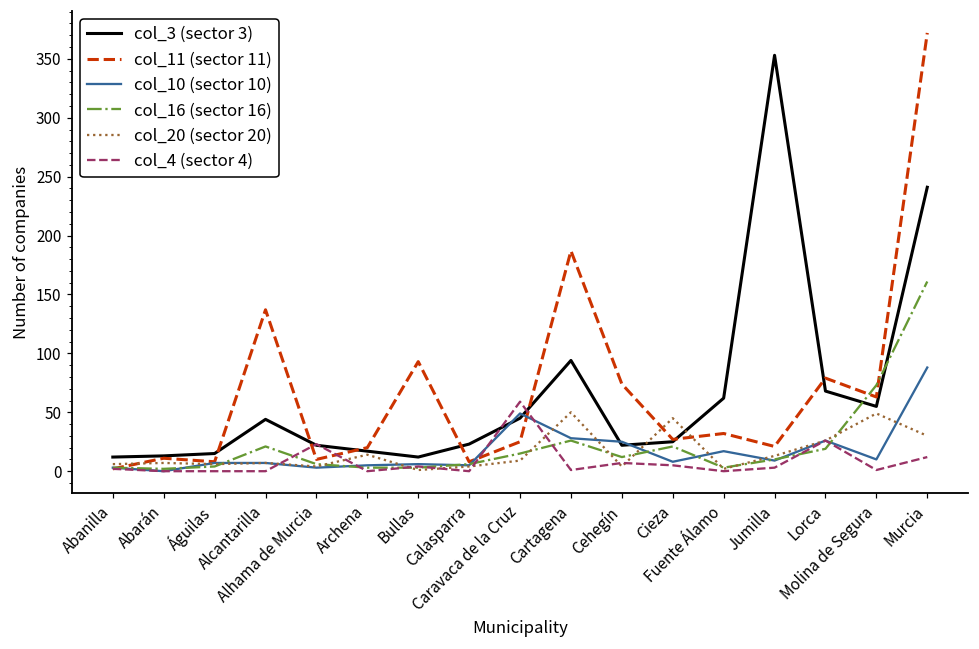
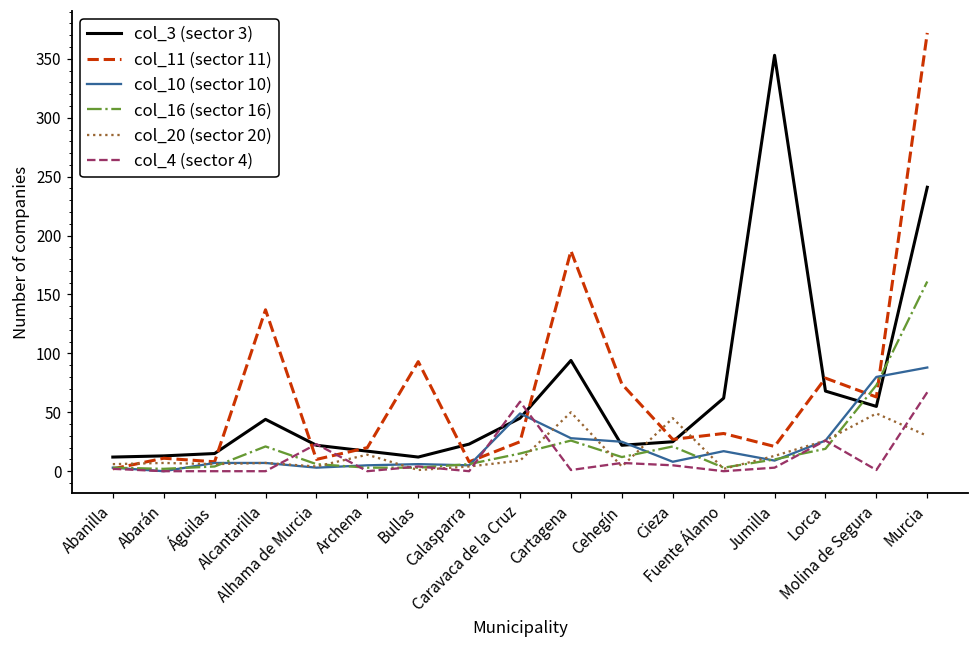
col_10 (sector 10), Molina de Segura: 10 -> 80
col_4 (sector 4), Murcia: 12 -> 67
